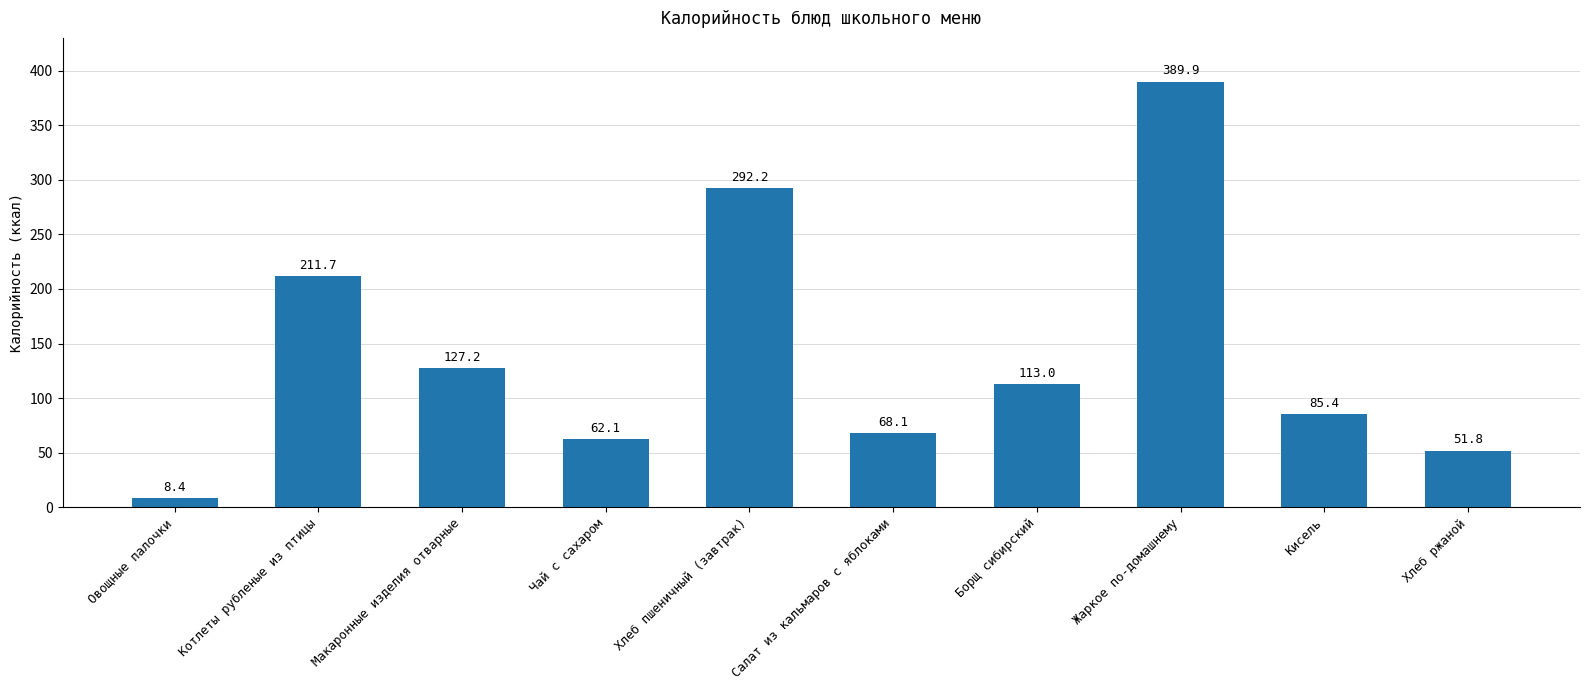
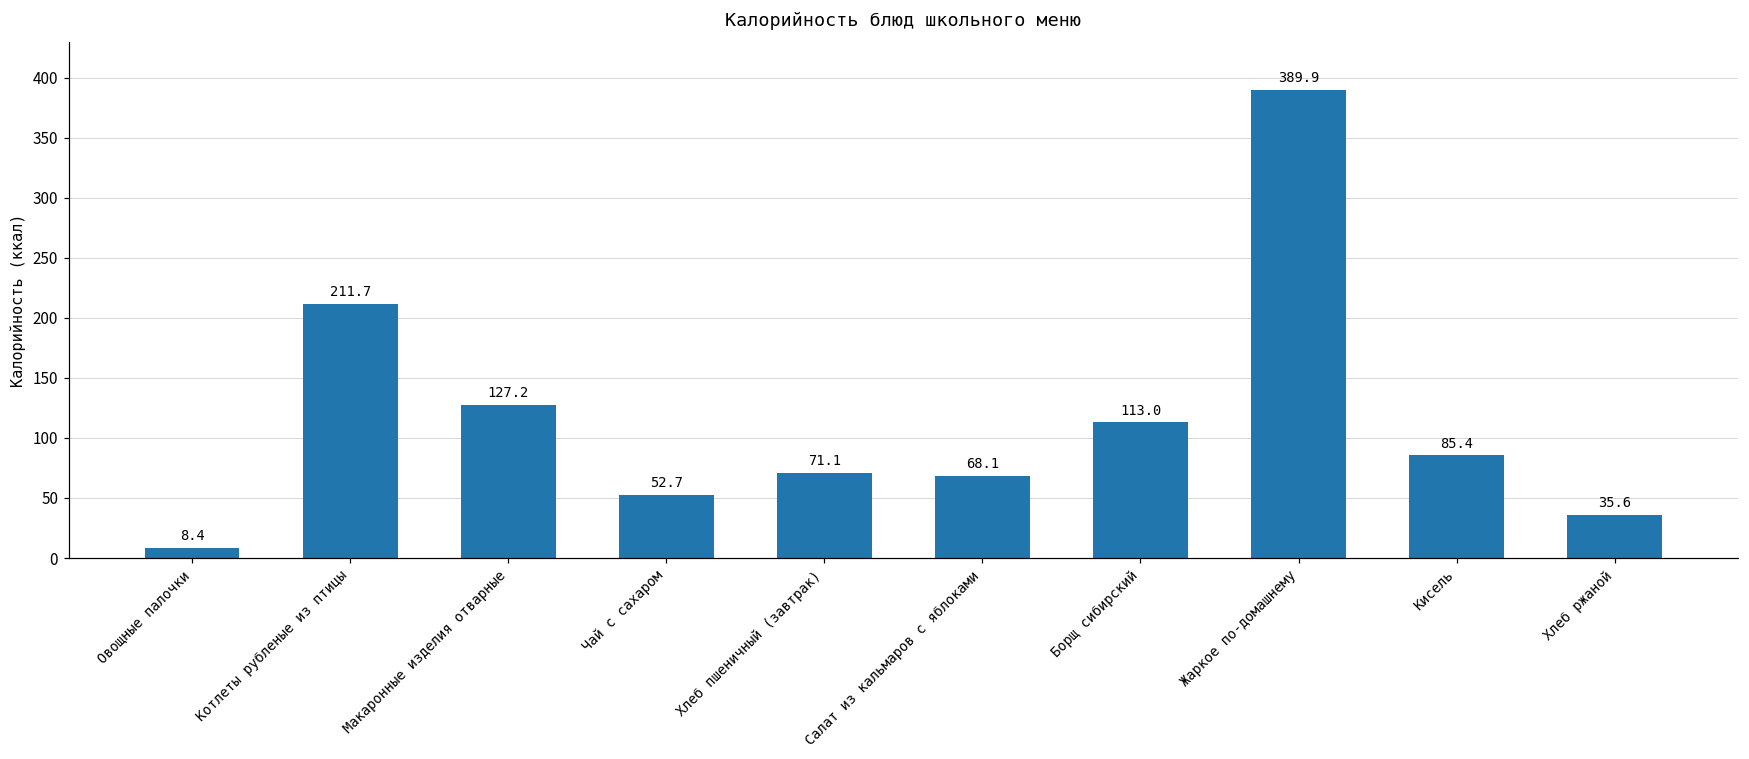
Чай с сахаром: 62.1 -> 52.7
Хлеб пшеничный (завтрак): 292.2 -> 71.1
Хлеб ржаной: 51.8 -> 35.6
